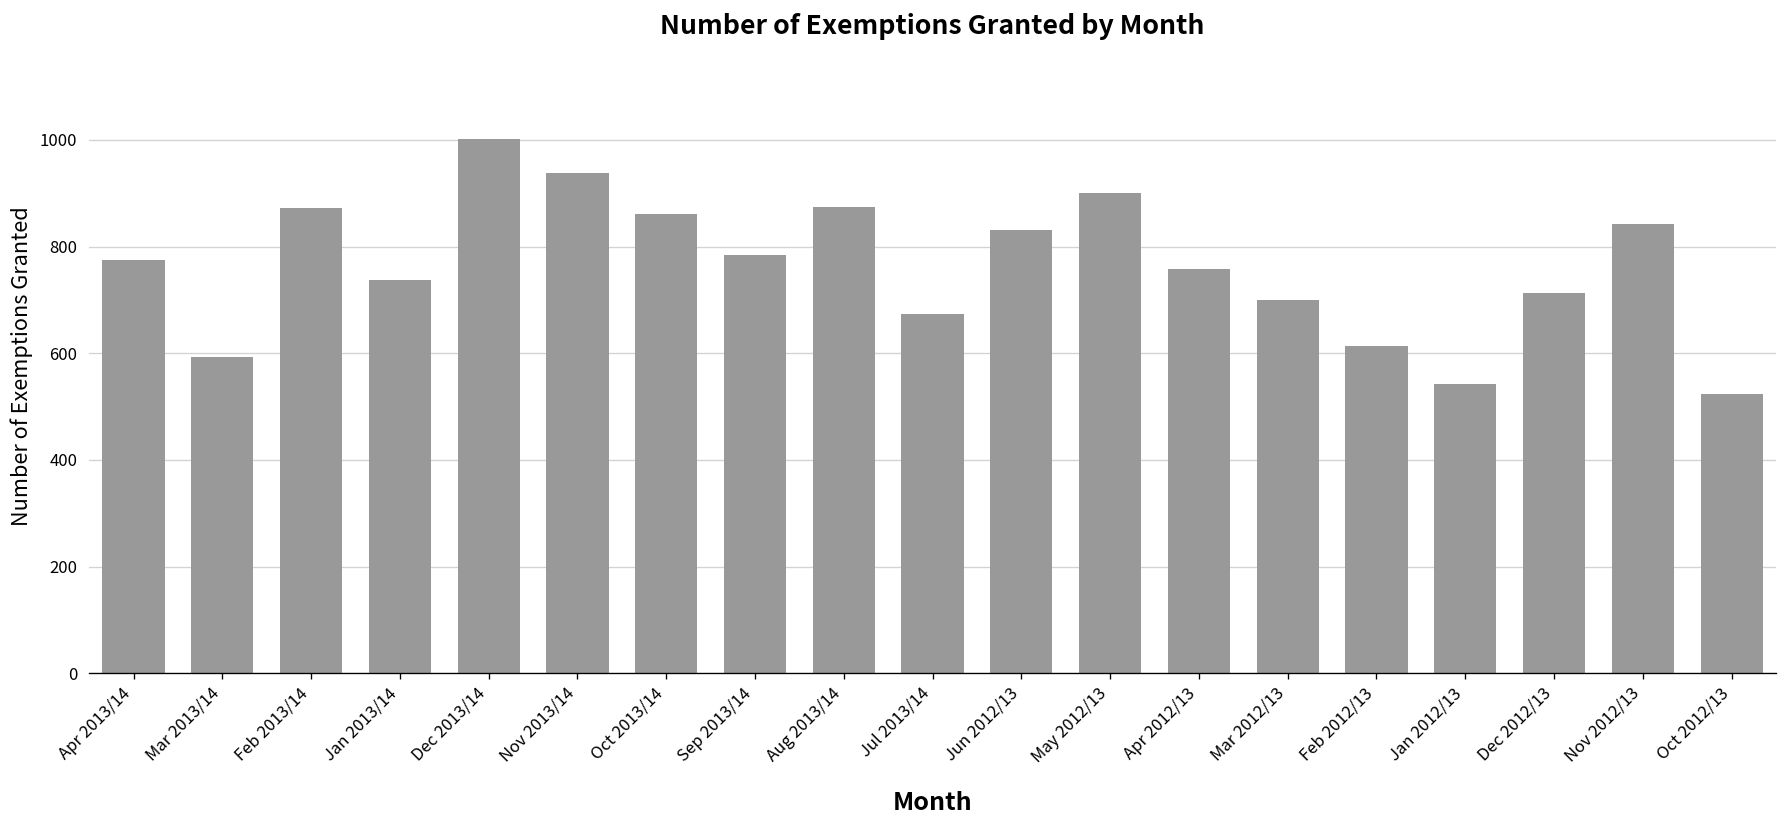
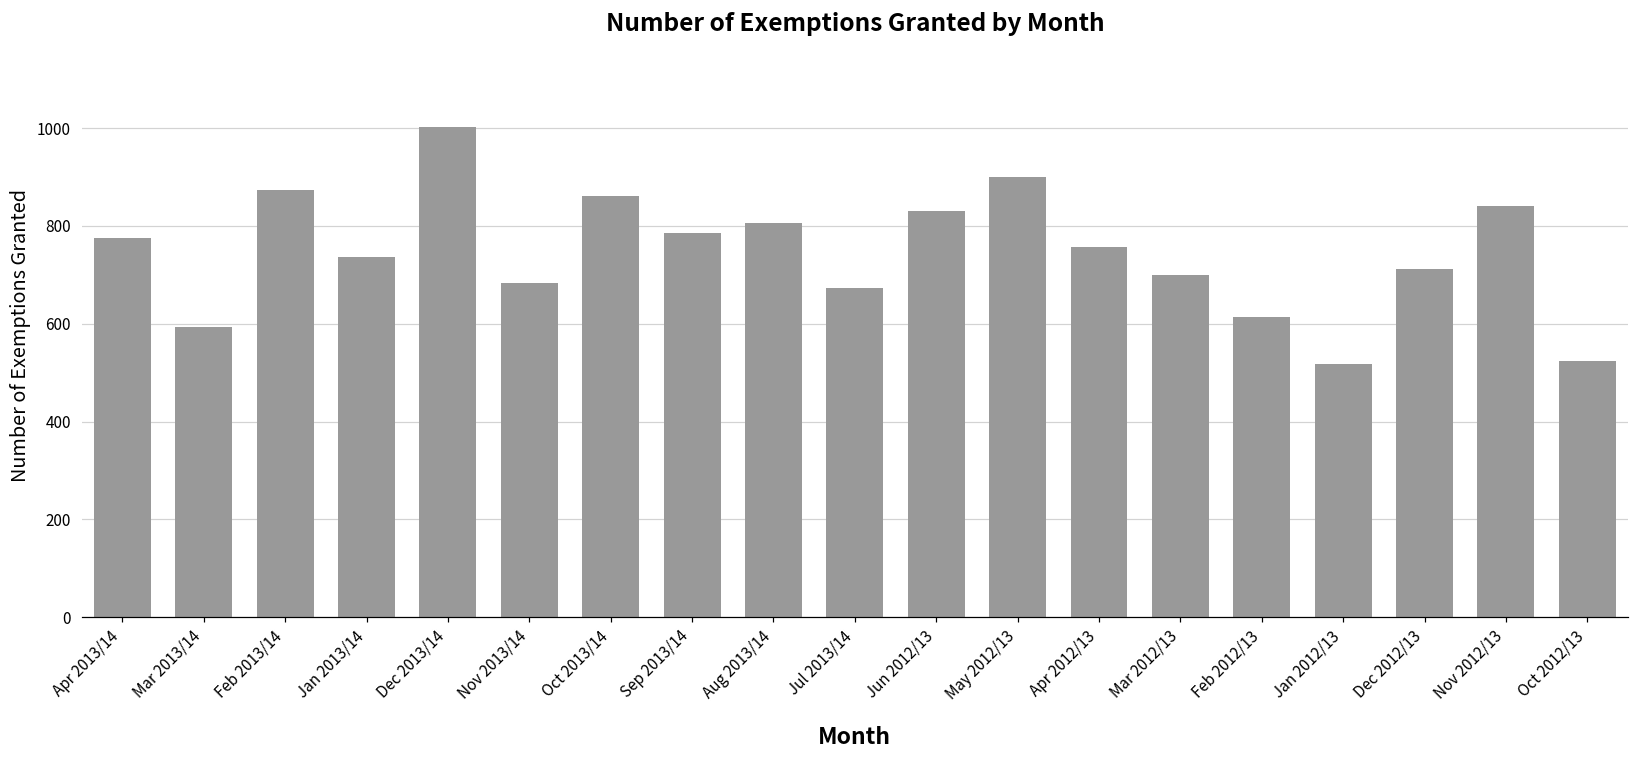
Nov 2013/14: 940 -> 680
Aug 2013/14: 870 -> 810
Jan 2012/13: 540 -> 520
